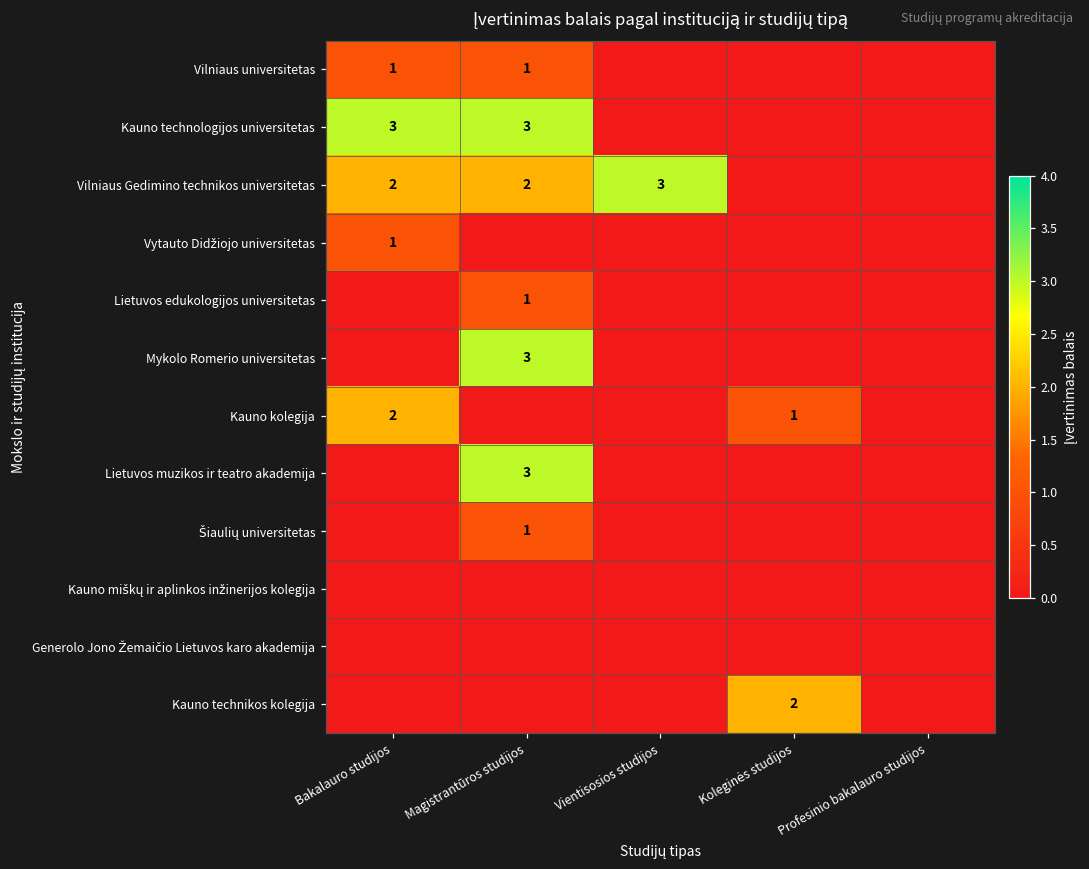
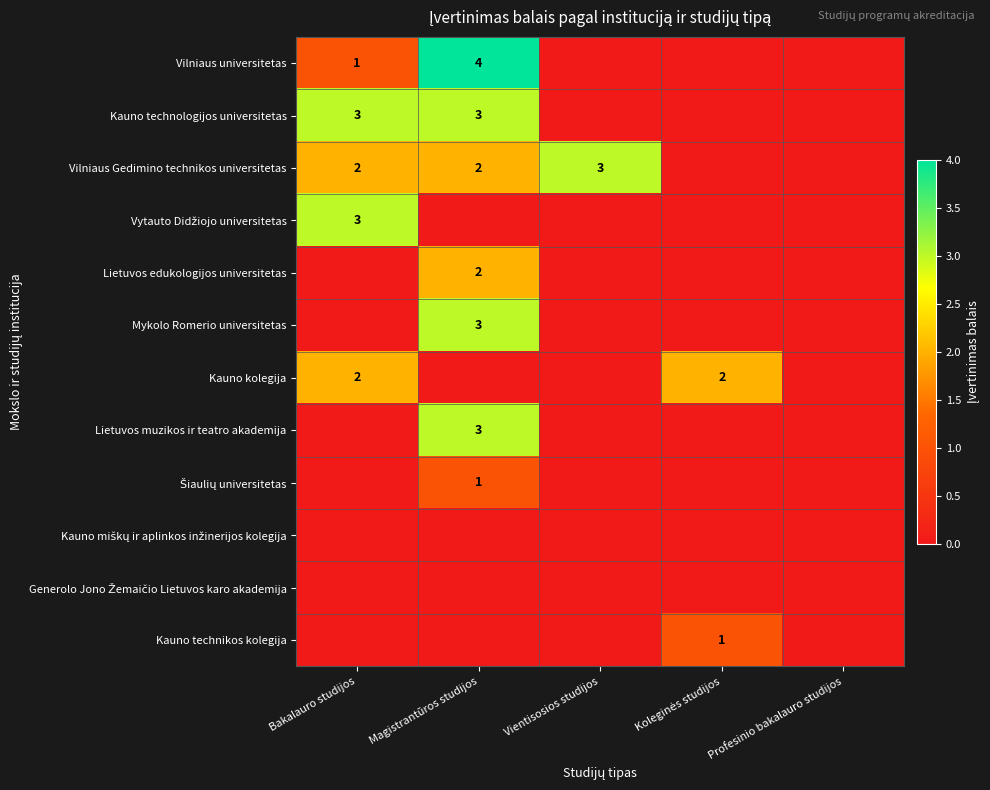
Vilniaus universitetas, Magistrantūros studijos: 1 -> 4
Vytauto Didžiojo universitetas, Bakalauro studijos: 1 -> 3
Lietuvos edukologijos universitetas, Magistrantūros studijos: 1 -> 2
Kauno kolegija, Koleginės studijos: 1 -> 2
Kauno technikos kolegija, Koleginės studijos: 2 -> 1
